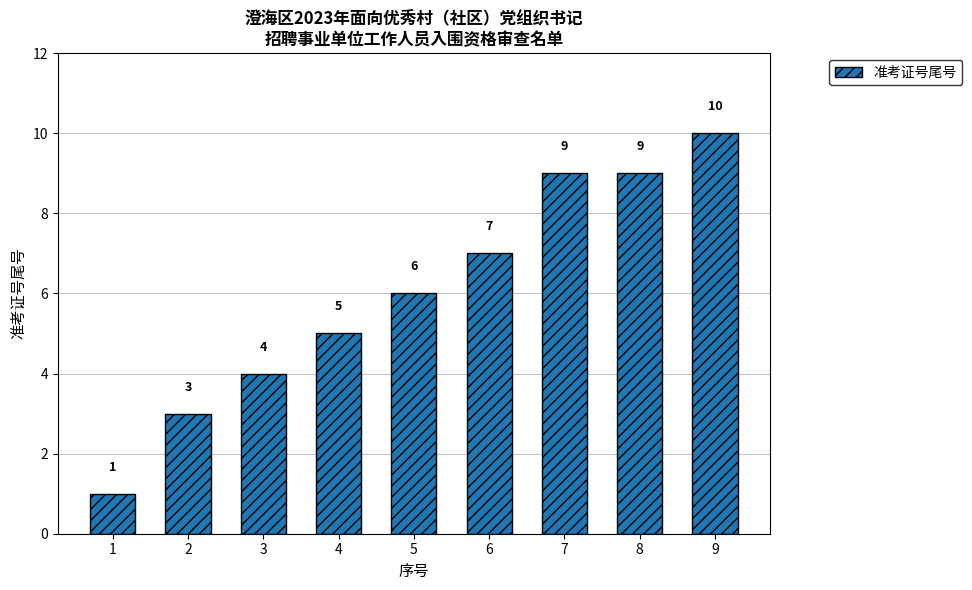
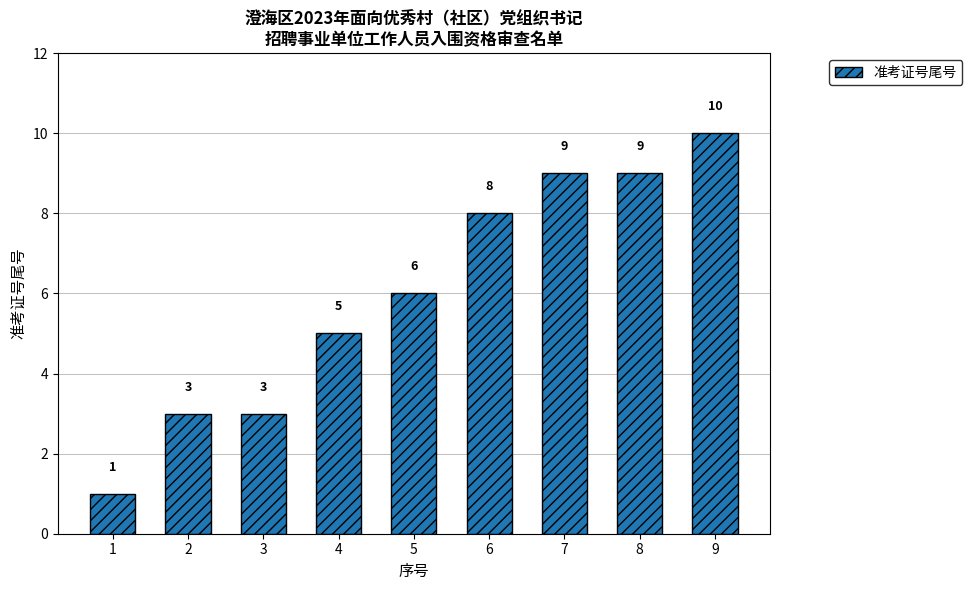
3: 4 -> 3
6: 7 -> 8
